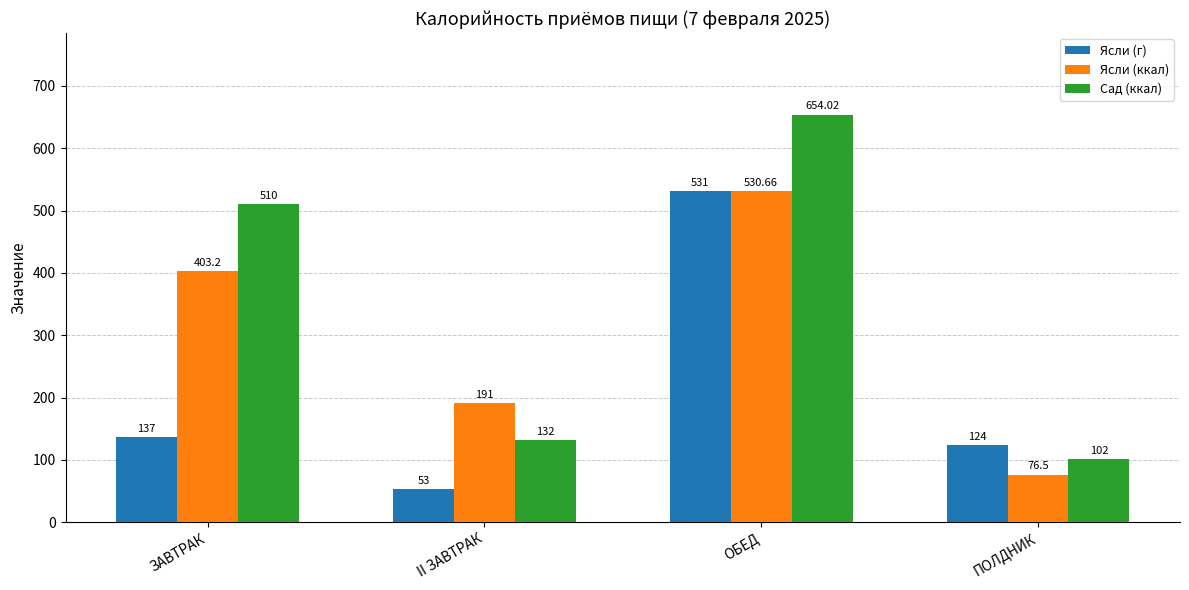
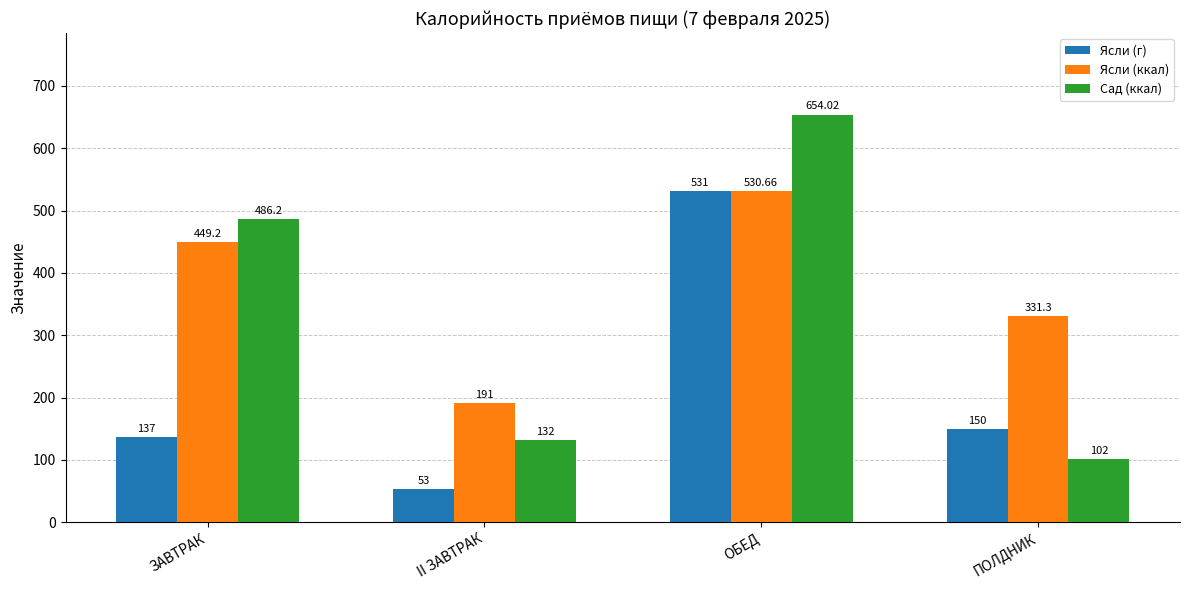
Ясли (ккал), ЗАВТРАК: 403.2 -> 449.2
Сад (ккал), ЗАВТРАК: 510 -> 486.2
Ясли (г), ПОЛДНИК: 124 -> 150
Ясли (ккал), ПОЛДНИК: 76.5 -> 331.3
